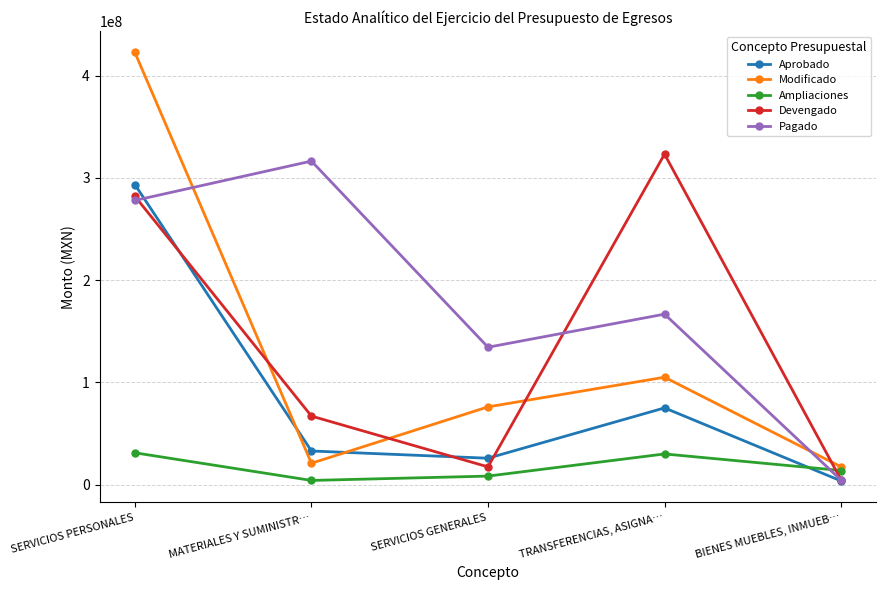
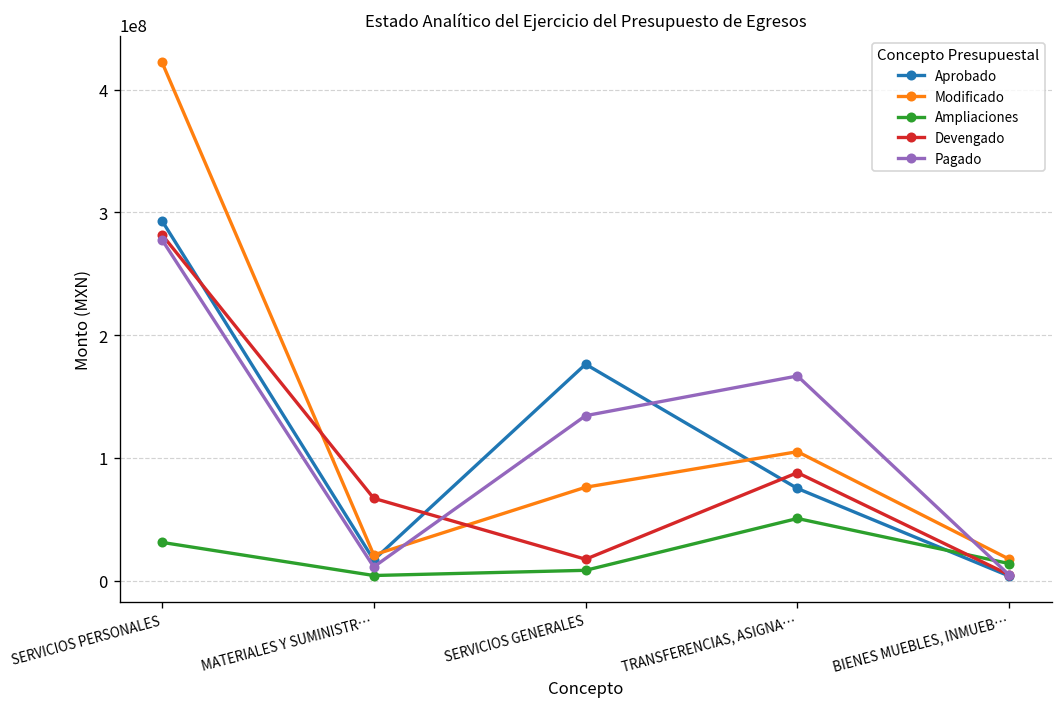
Aprobado, MATERIALES Y SUMINISTR…: 33000000 -> 17000000
Pagado, MATERIALES Y SUMINISTR…: 316000000 -> 11000000
Aprobado, SERVICIOS GENERALES: 26000000 -> 176000000
Ampliaciones, TRANSFERENCIAS, ASIGNA…: 30000000 -> 51000000
Devengado, TRANSFERENCIAS, ASIGNA…: 323000000 -> 88000000
